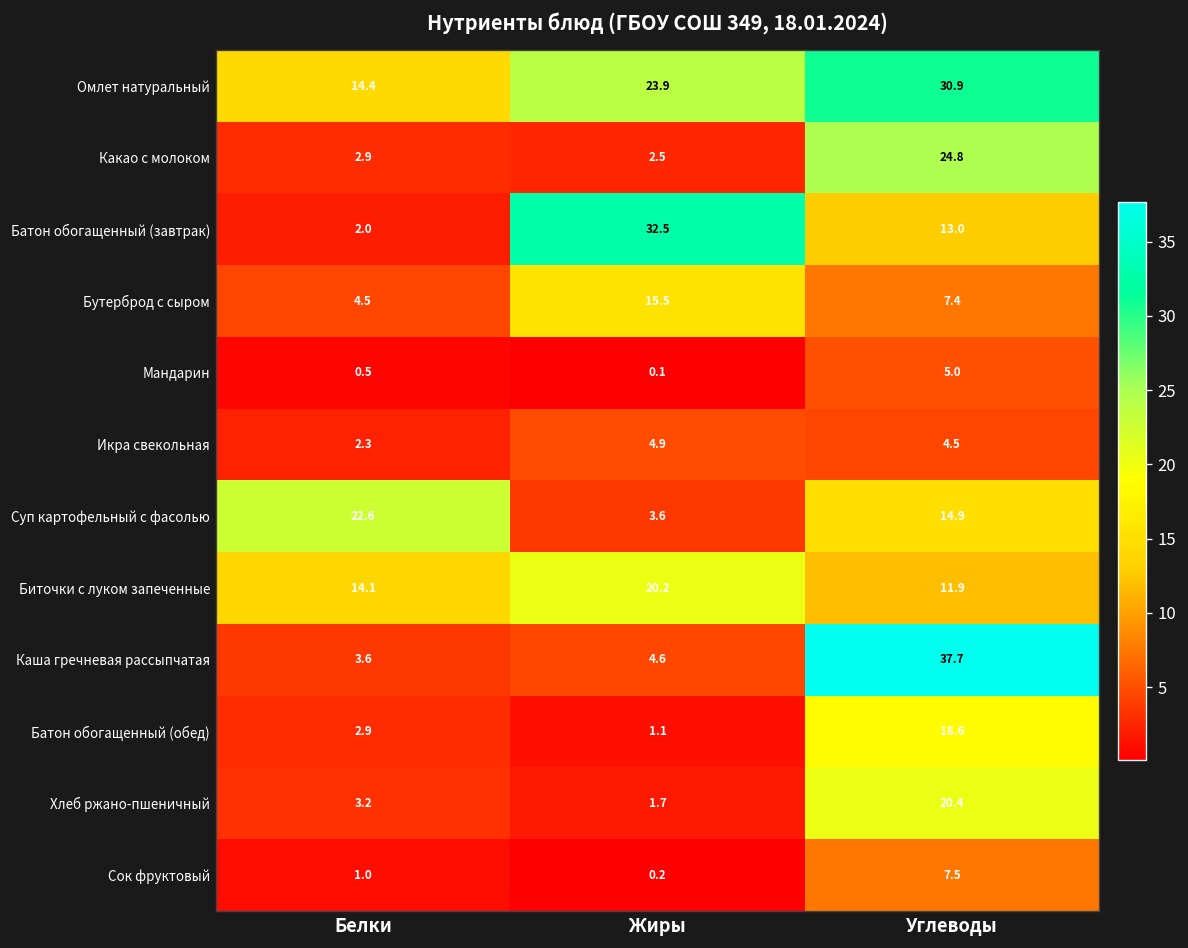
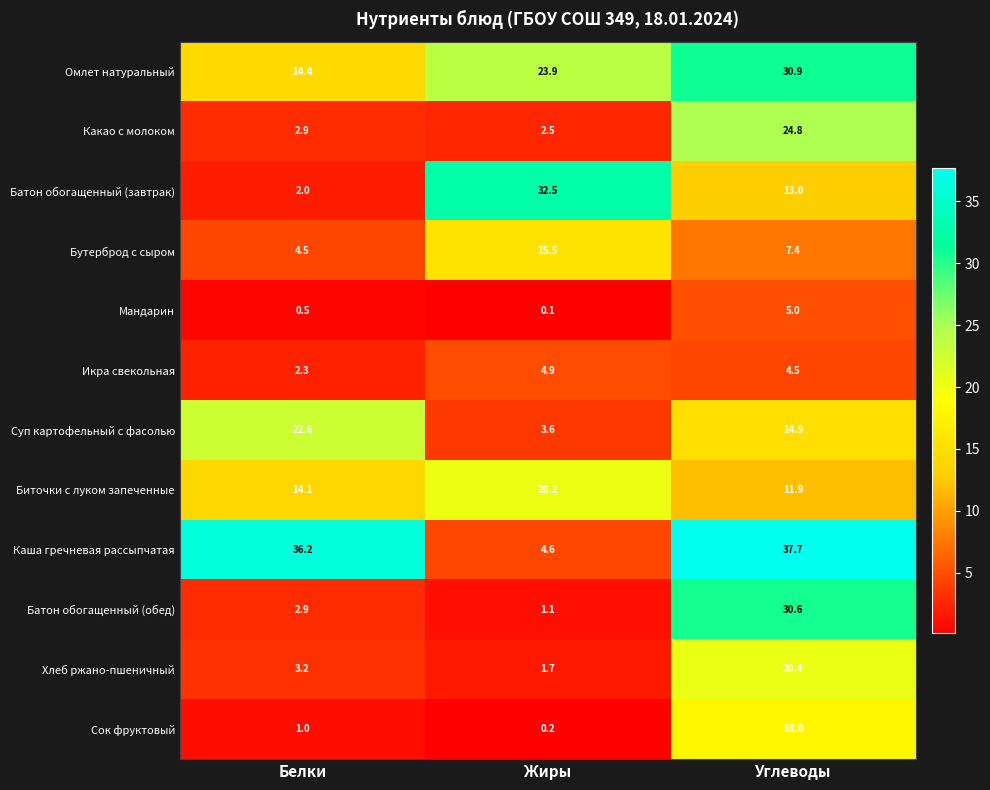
Каша гречневая рассыпчатая, Белки: 3.6 -> 36.2
Батон обогащенный (обед), Углеводы: 18.6 -> 30.6
Сок фруктовый, Углеводы: 7.5 -> 18.0
